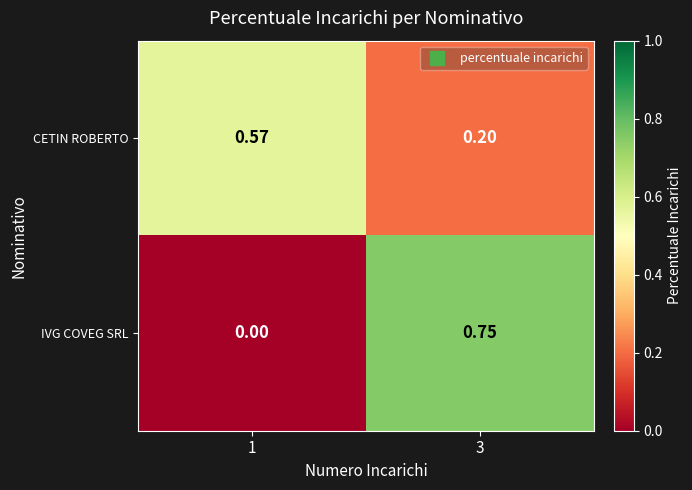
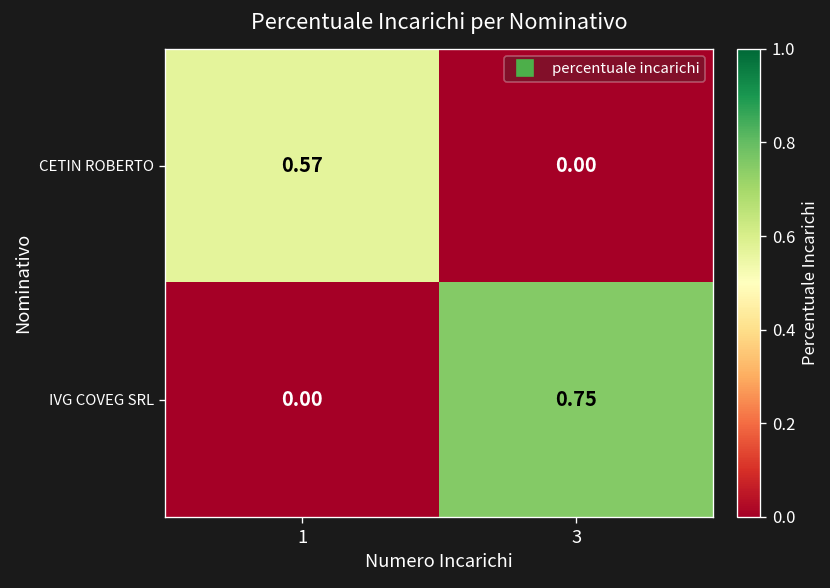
CETIN ROBERTO, 3: 0.20 -> 0.00
